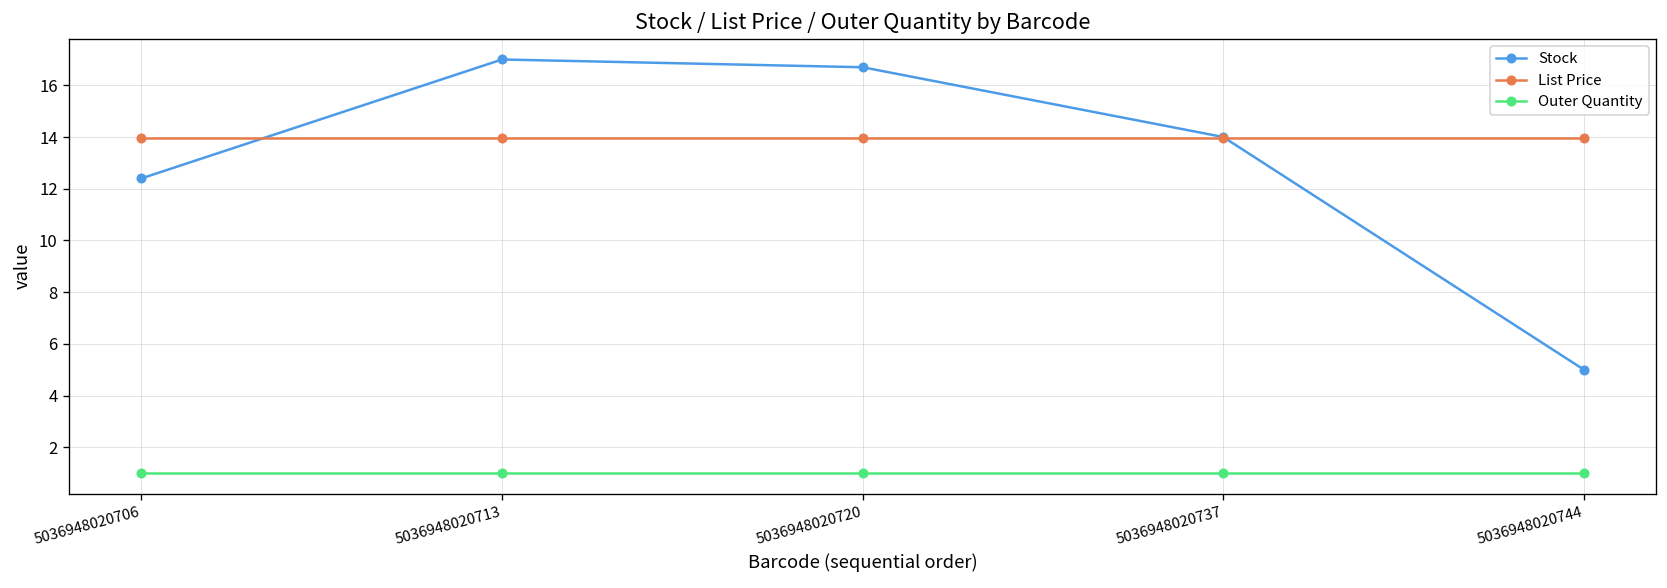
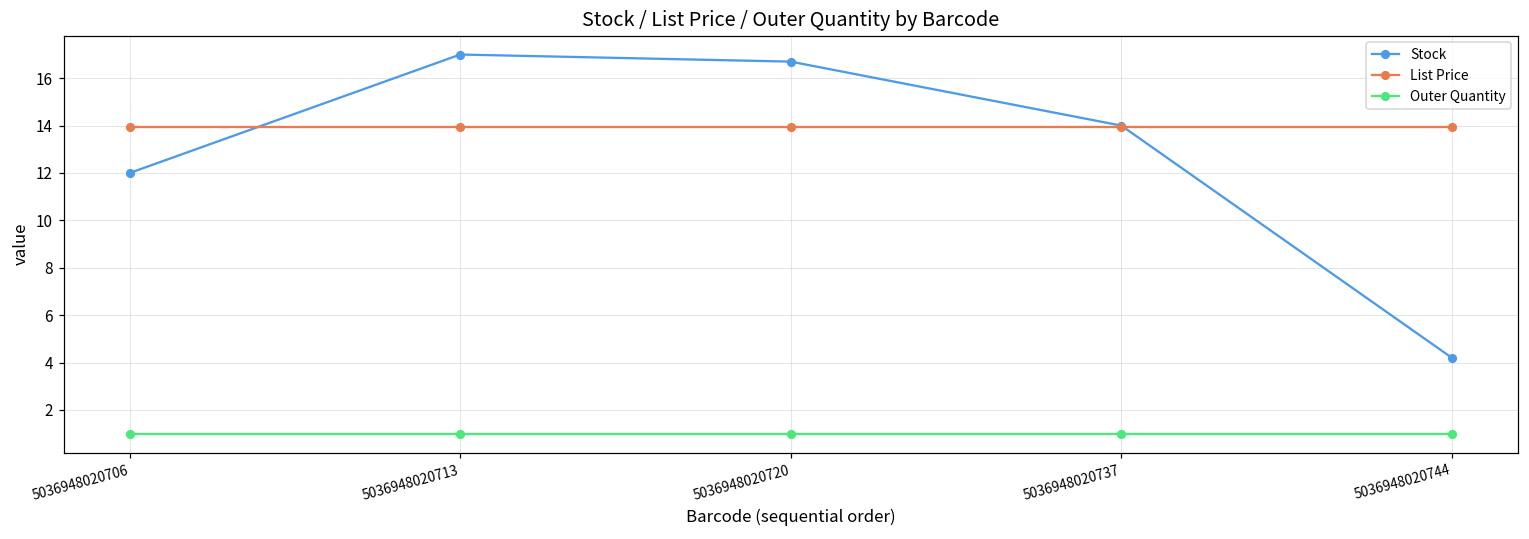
Stock, 5036948020706: 12.4 -> 12.0
Stock, 5036948020744: 5.0 -> 4.2
